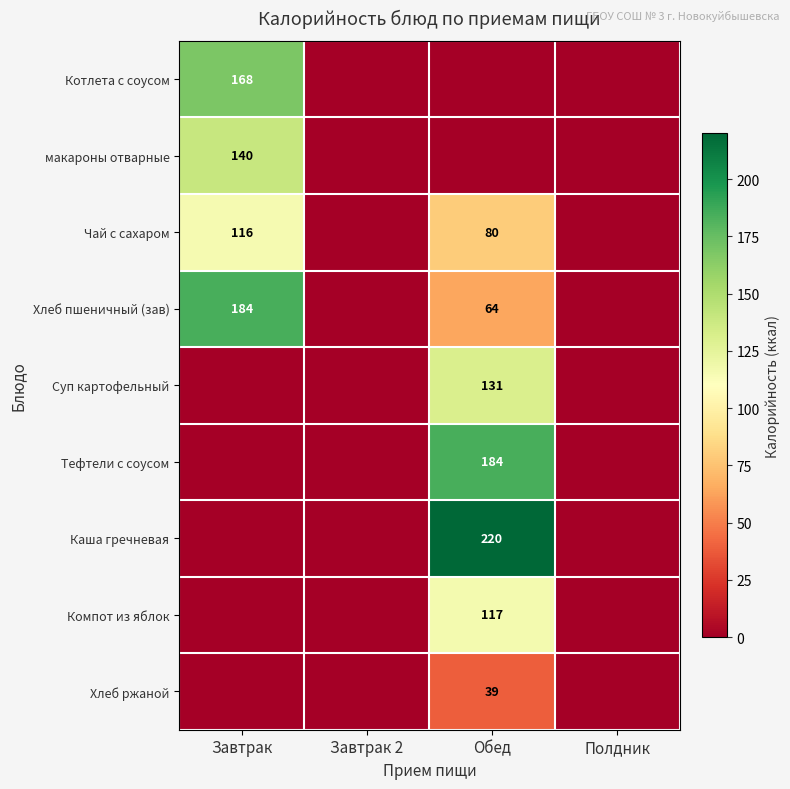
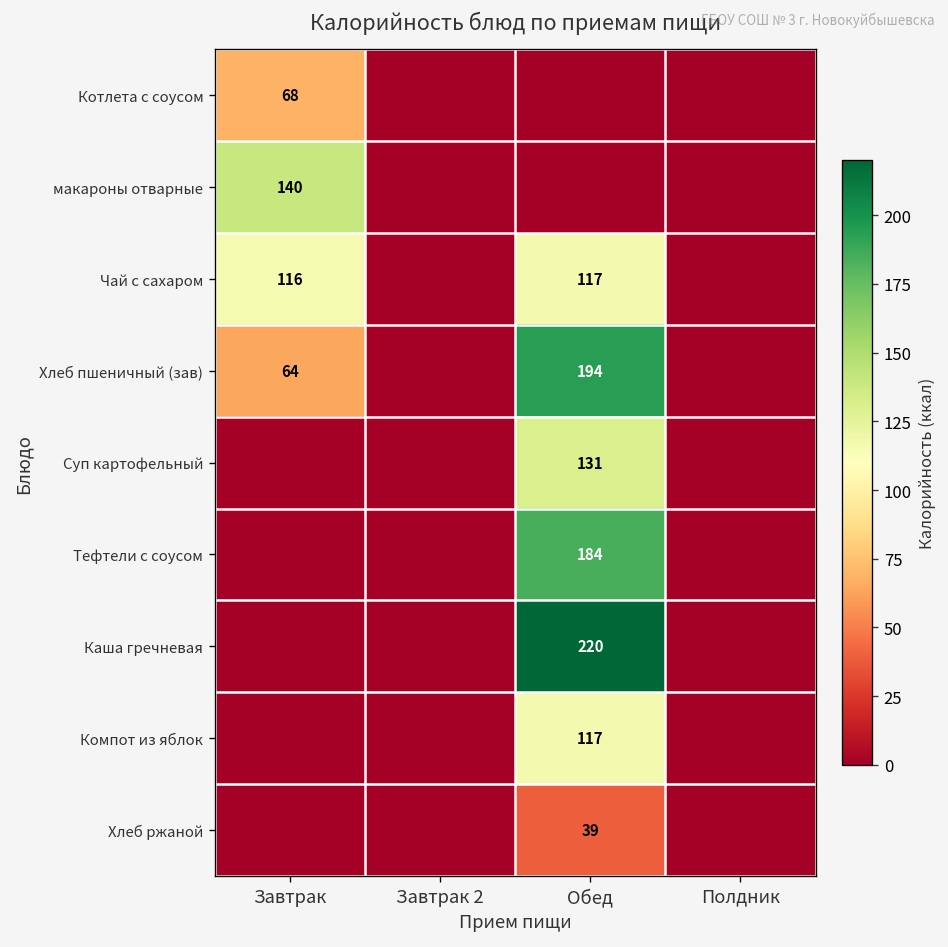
Котлета с соусом, Завтрак: 168 -> 68
Чай с сахаром, Обед: 80 -> 117
Хлеб пшеничный (зав), Завтрак: 184 -> 64
Хлеб пшеничный (зав), Обед: 64 -> 194
